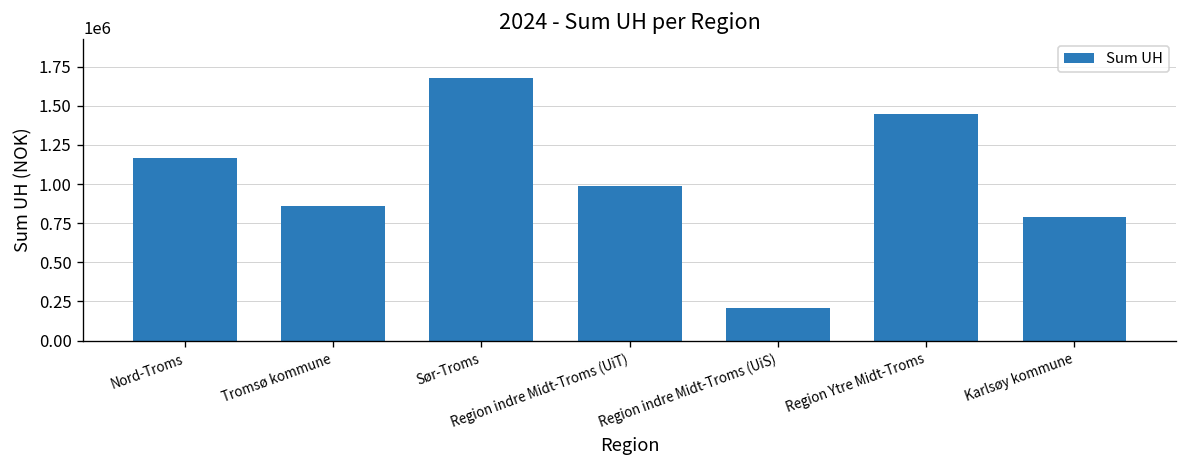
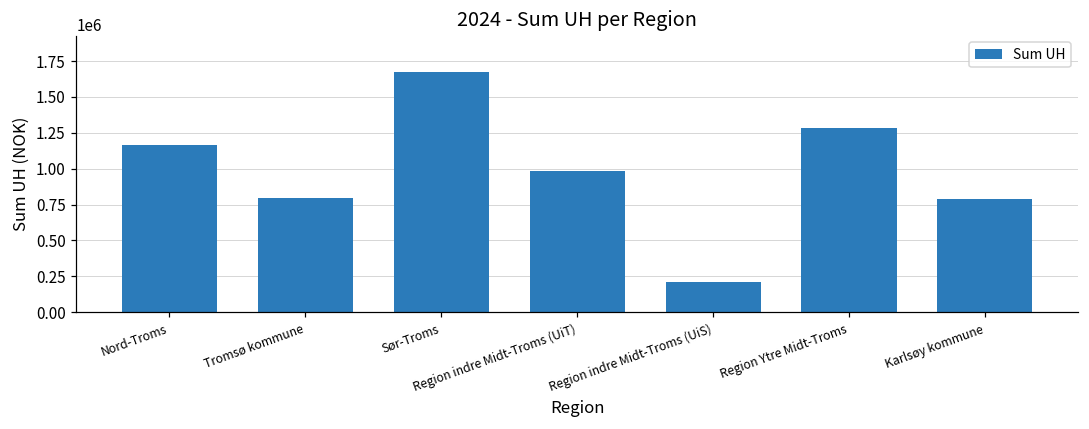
Tromsø kommune: 860000 -> 800000
Region Ytre Midt-Troms: 1450000 -> 1280000
